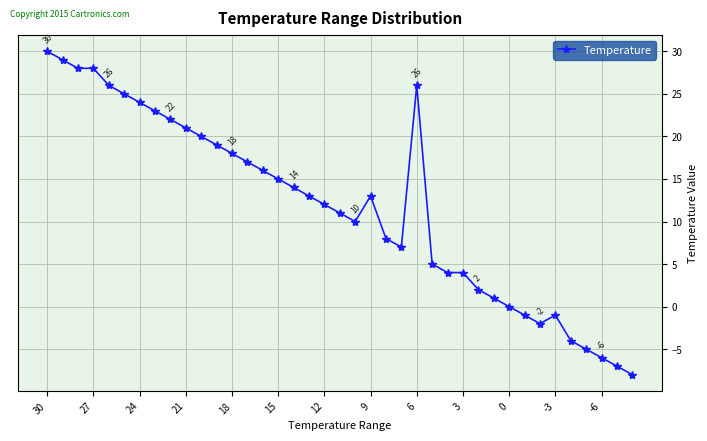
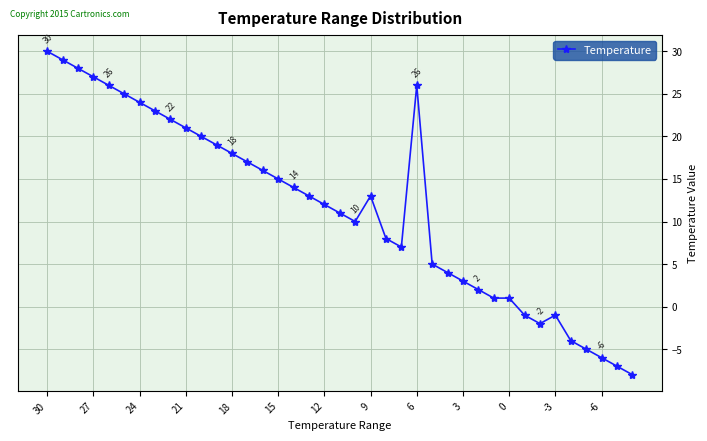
27: 28 -> 27
3: 4 -> 3
0: 0 -> 1
